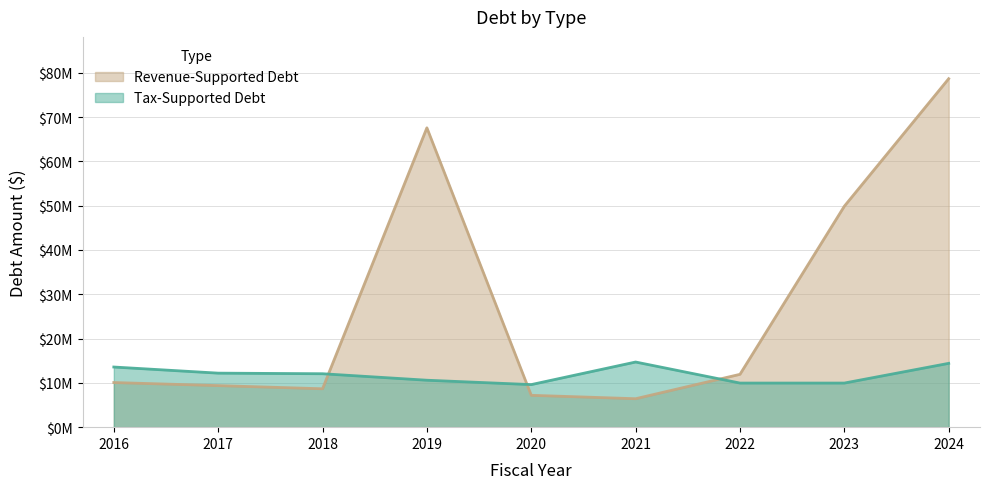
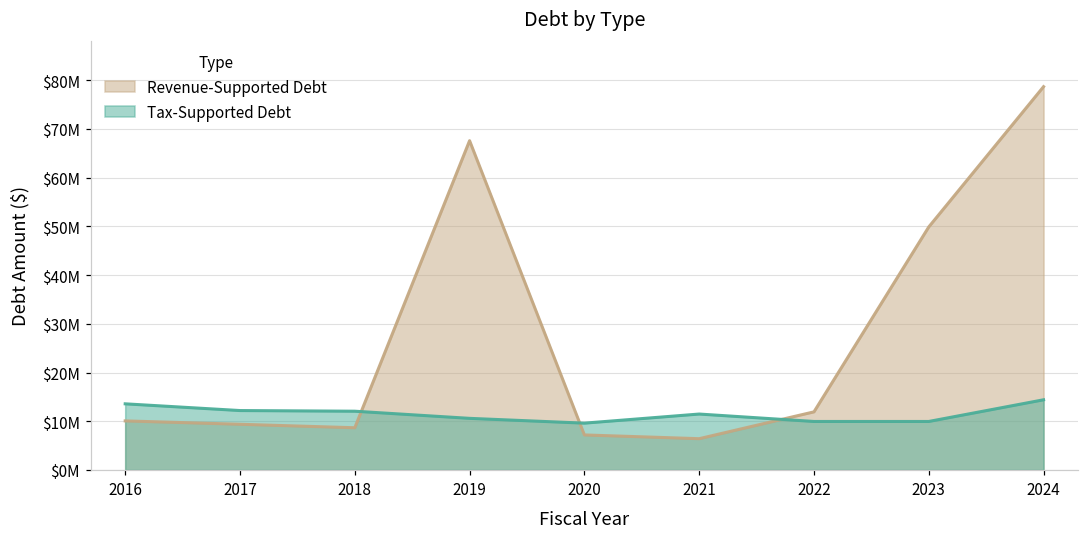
Tax-Supported Debt, 2021: $15000000 -> $11000000
